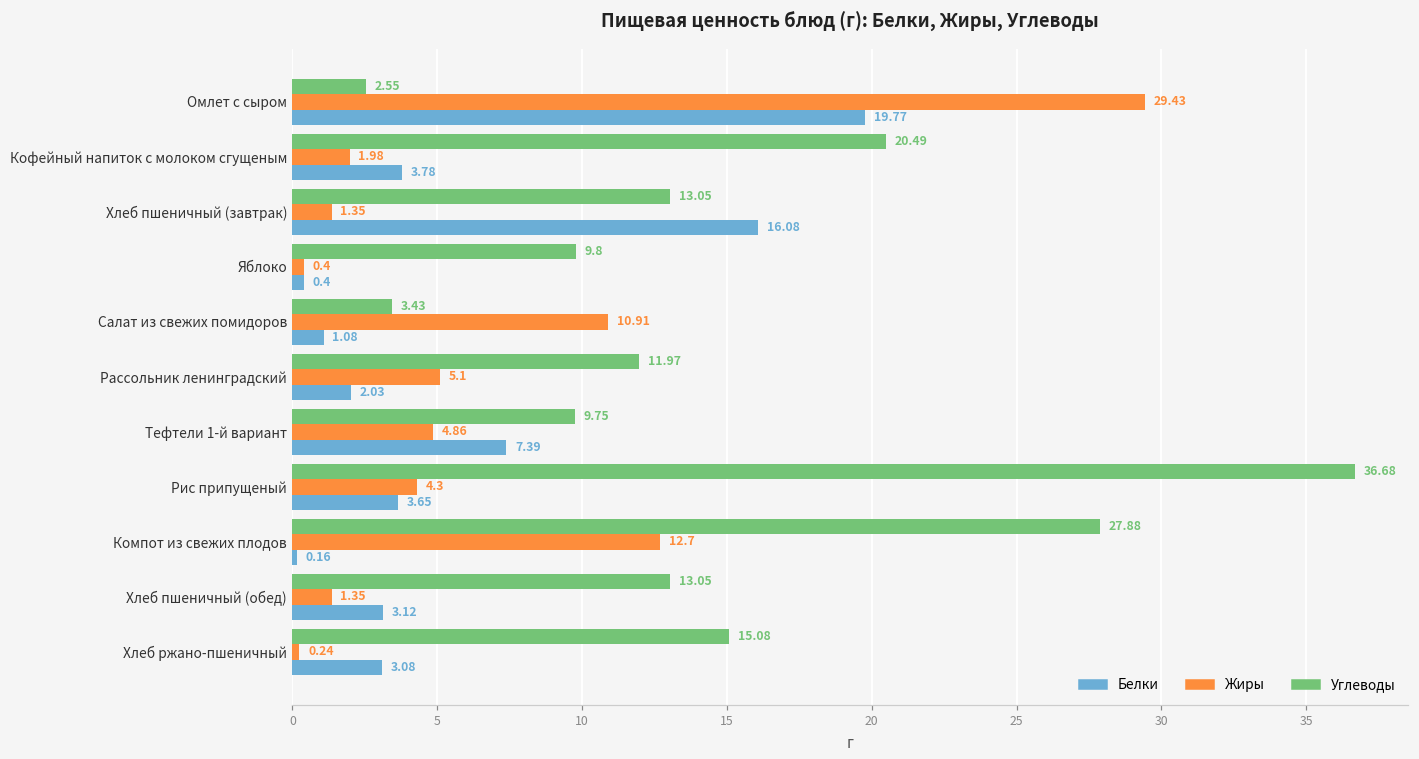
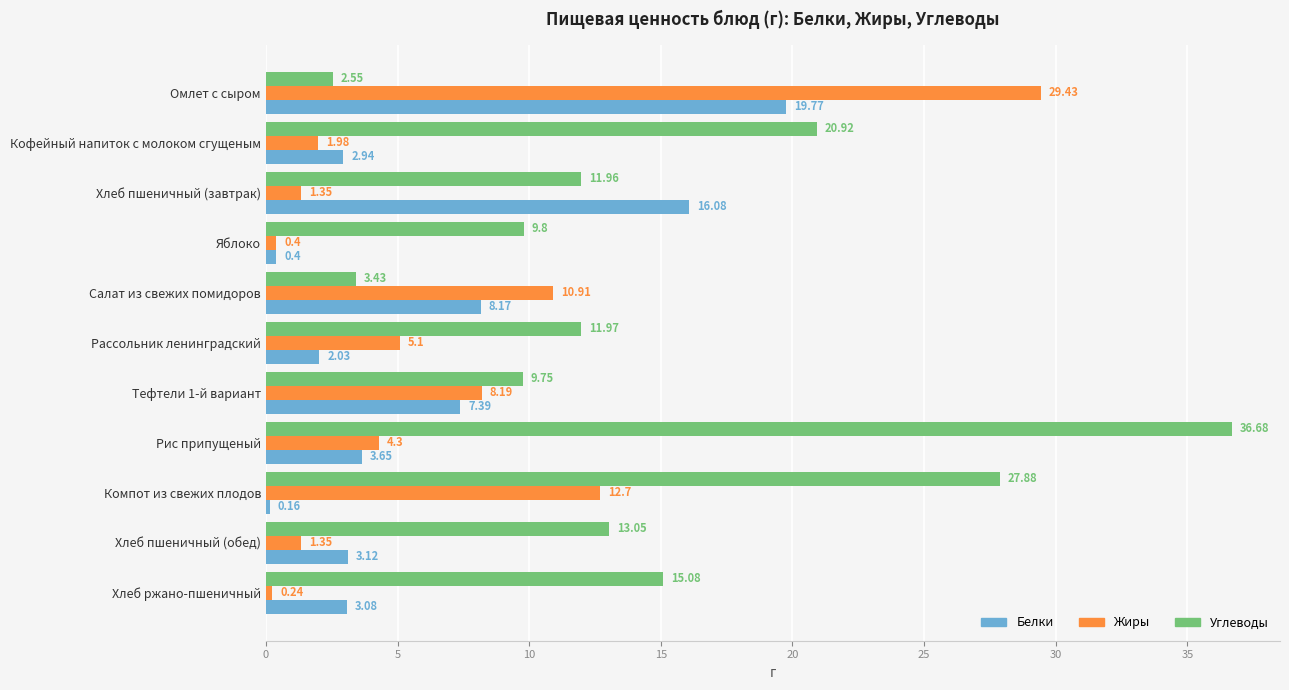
Углеводы, Кофейный напиток с молоком сгущеным: 20.49 -> 20.92
Белки, Кофейный напиток с молоком сгущеным: 3.78 -> 2.94
Углеводы, Хлеб пшеничный (завтрак): 13.05 -> 11.96
Белки, Салат из свежих помидоров: 1.08 -> 8.17
Жиры, Тефтели 1-й вариант: 4.86 -> 8.19
